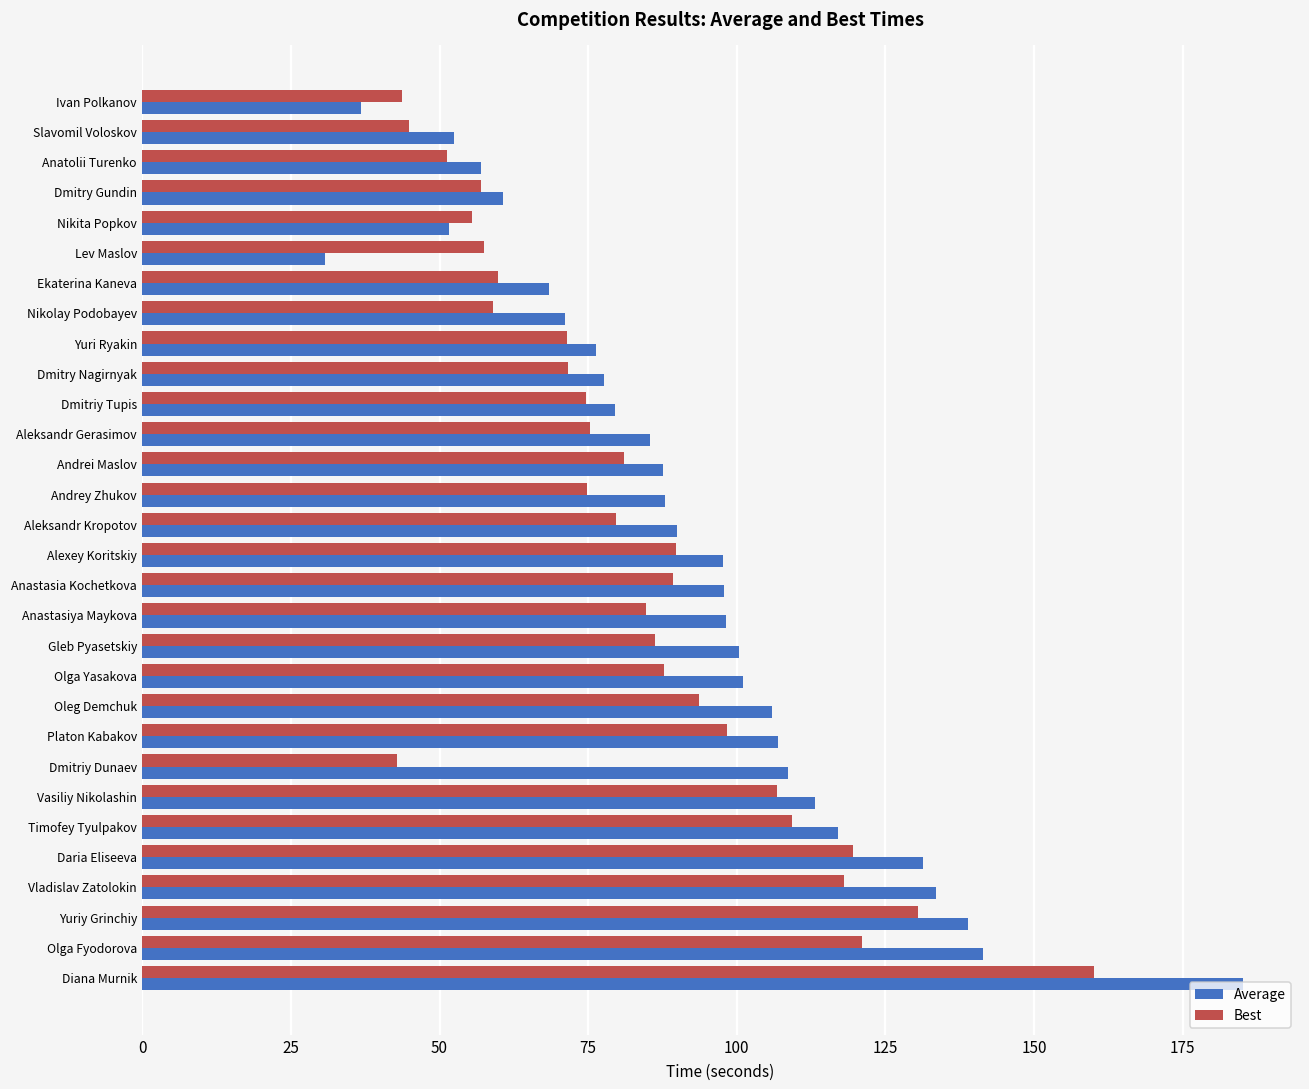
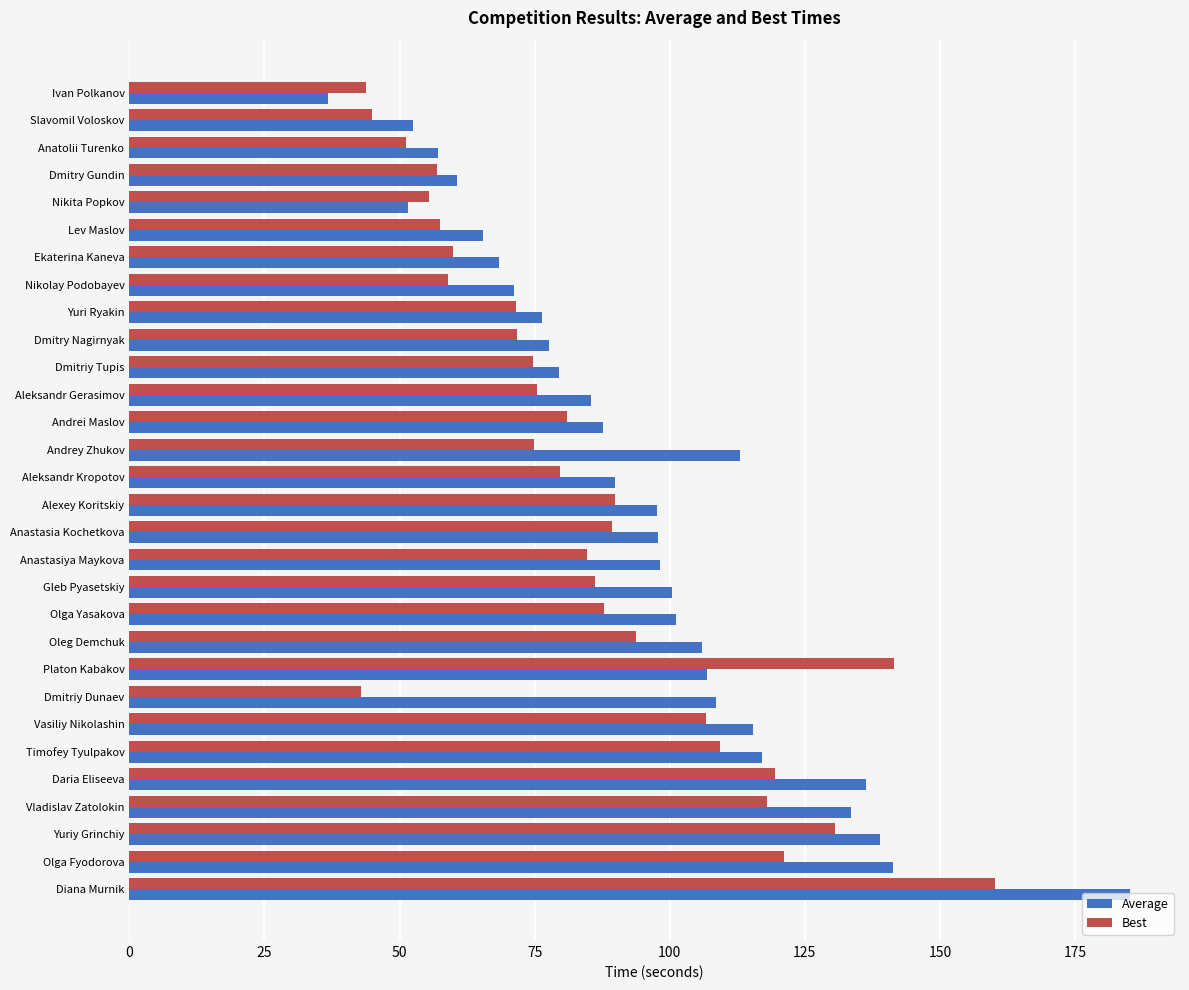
Average, Lev Maslov: 31 -> 66
Average, Andrey Zhukov: 88 -> 113
Best, Platon Kabakov: 98 -> 141
Average, Vasiliy Nikolashin: 113 -> 115
Average, Daria Eliseeva: 131 -> 136
